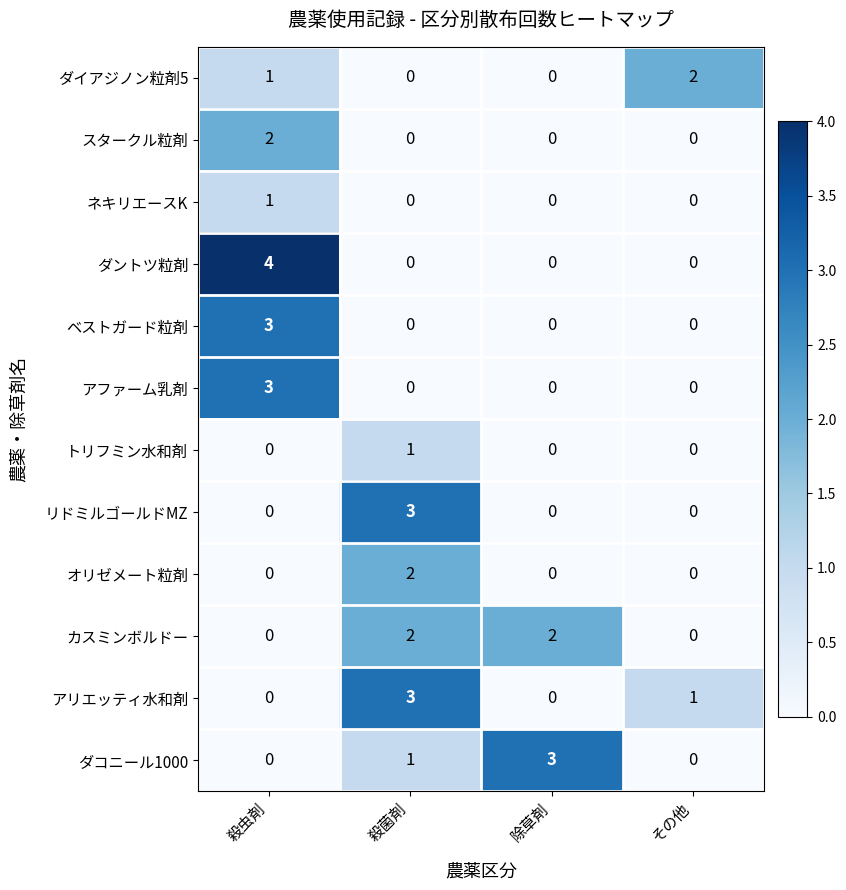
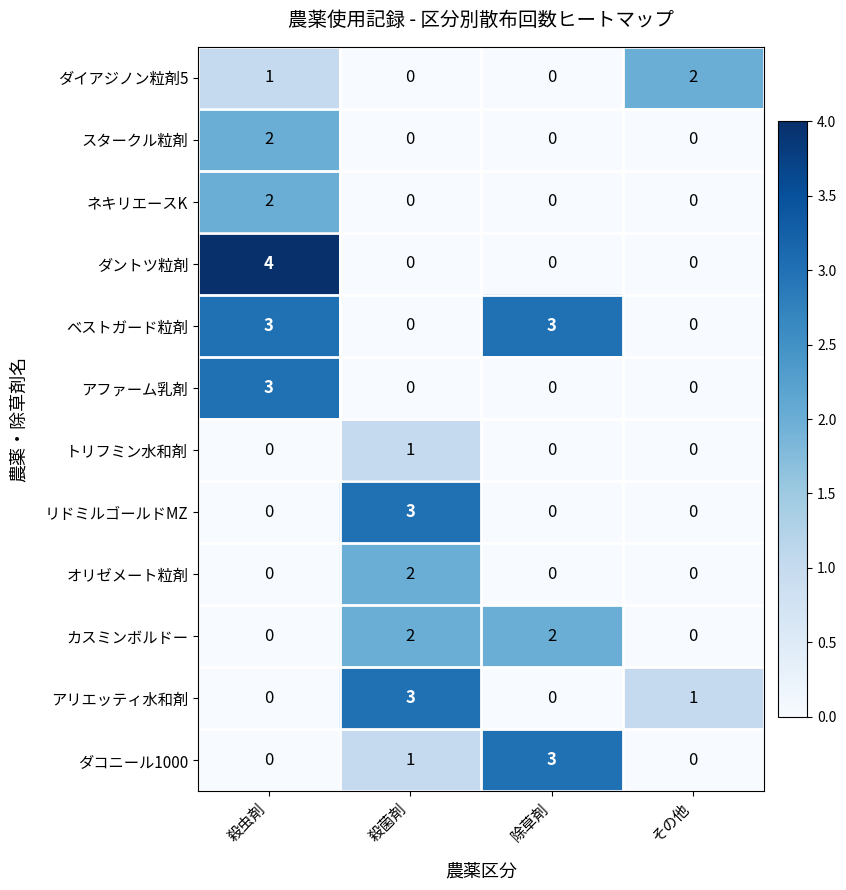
ネキリエースK, 殺虫剤: 1 -> 2
ベストガード粒剤, 除草剤: 0 -> 3
